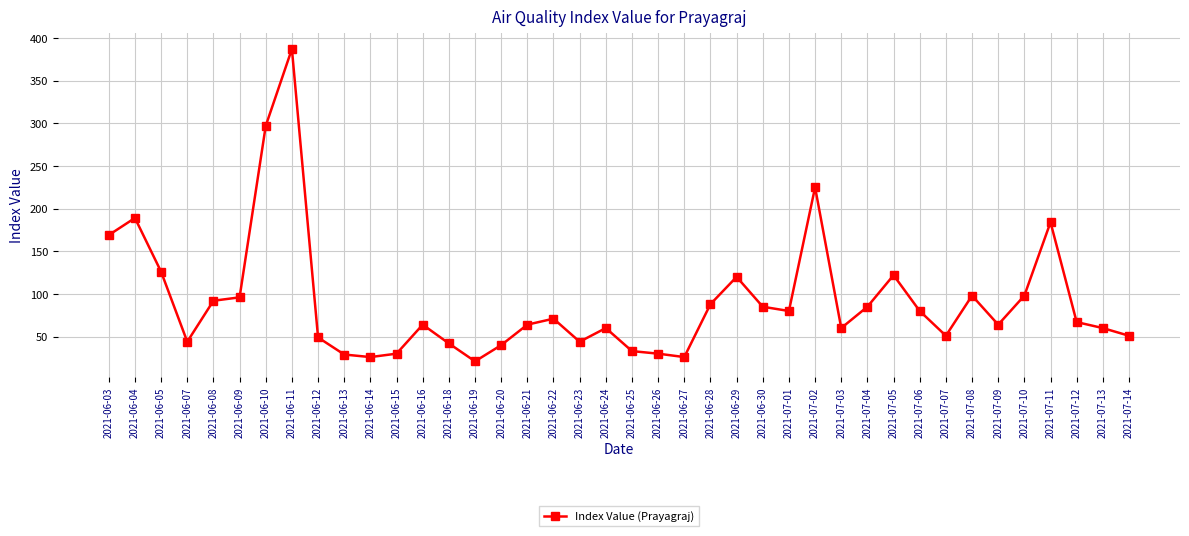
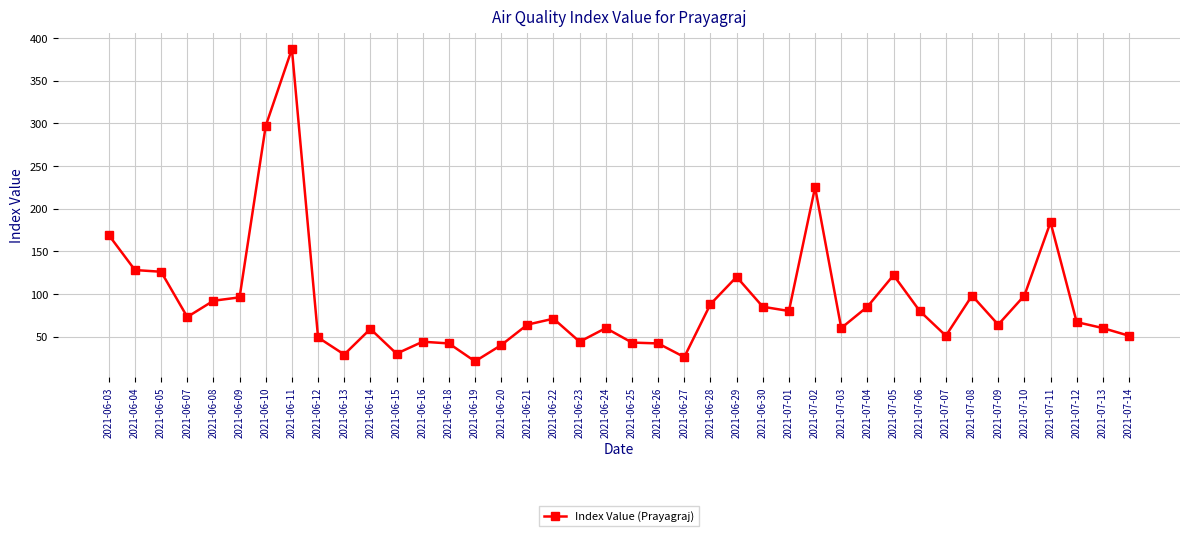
2021-06-04: 190 -> 130
2021-06-07: 40 -> 70
2021-06-14: 30 -> 60
2021-06-16: 60 -> 40
2021-06-25: 30 -> 40
2021-06-26: 30 -> 40
